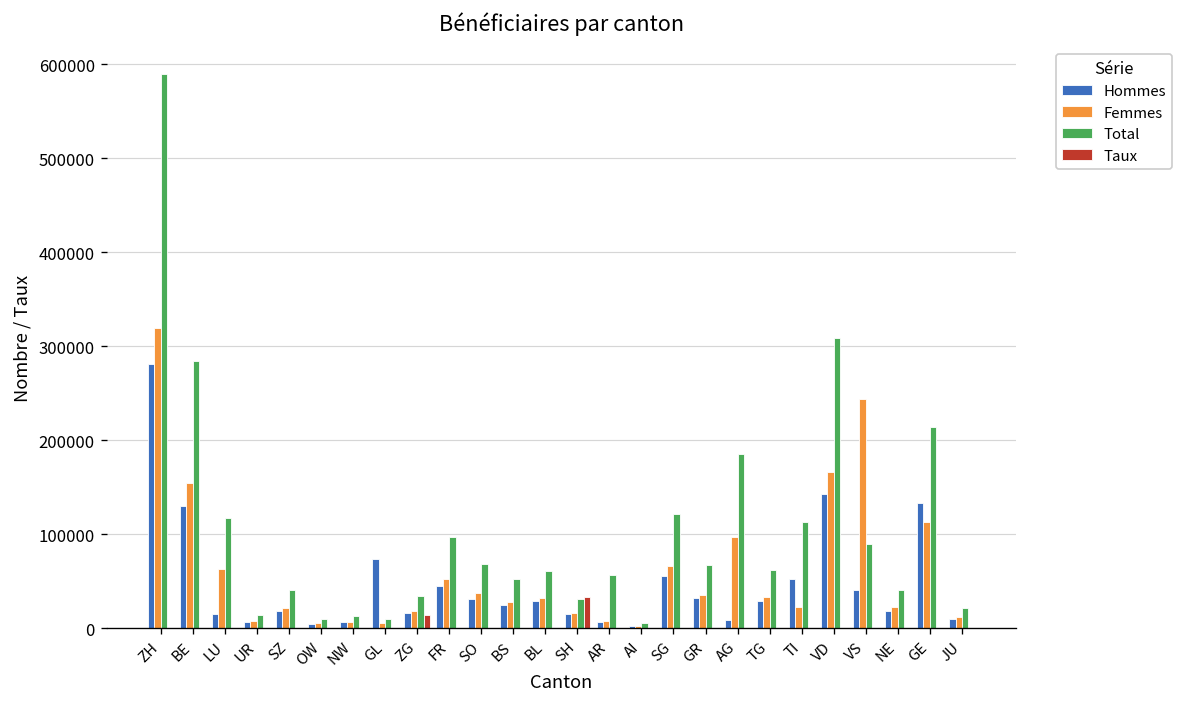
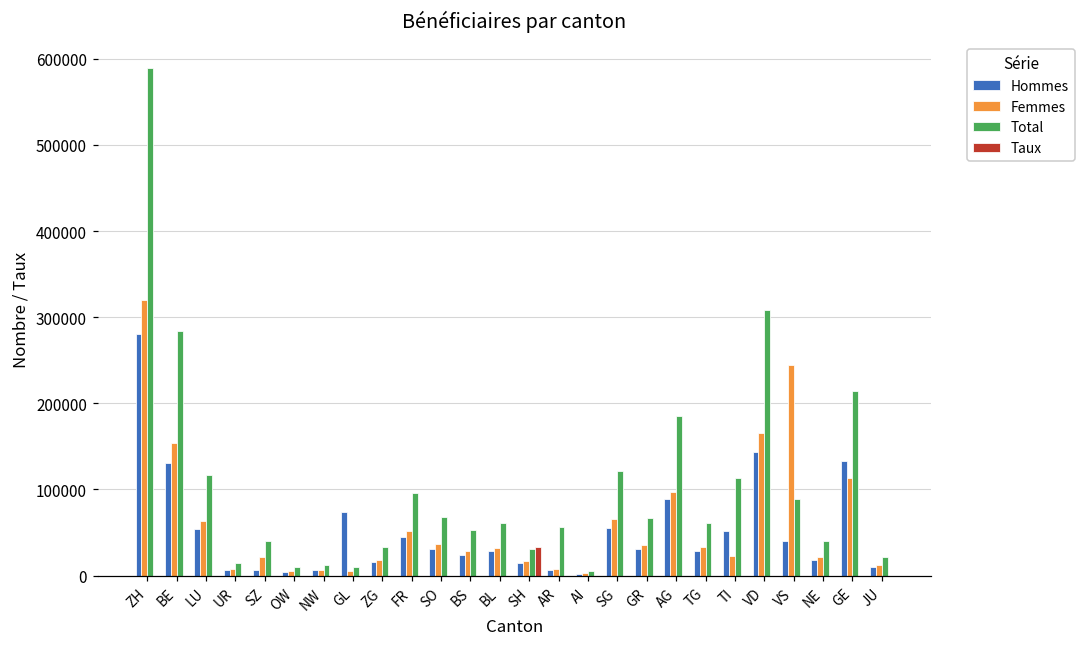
Hommes, LU: 20000 -> 50000
Hommes, SZ: 20000 -> 10000
Taux, ZG: 10000 -> 0
Hommes, AG: 10000 -> 90000
